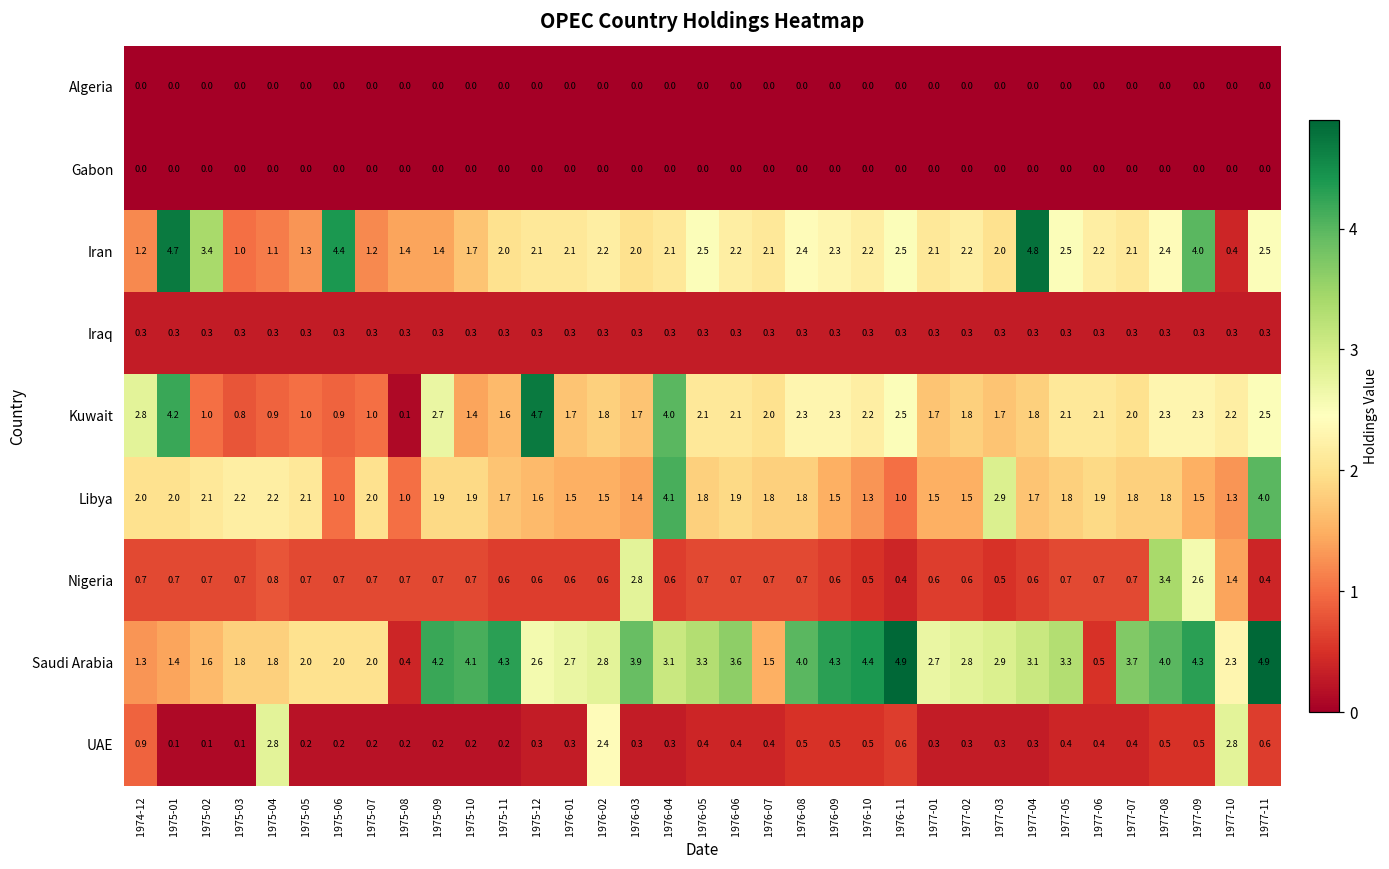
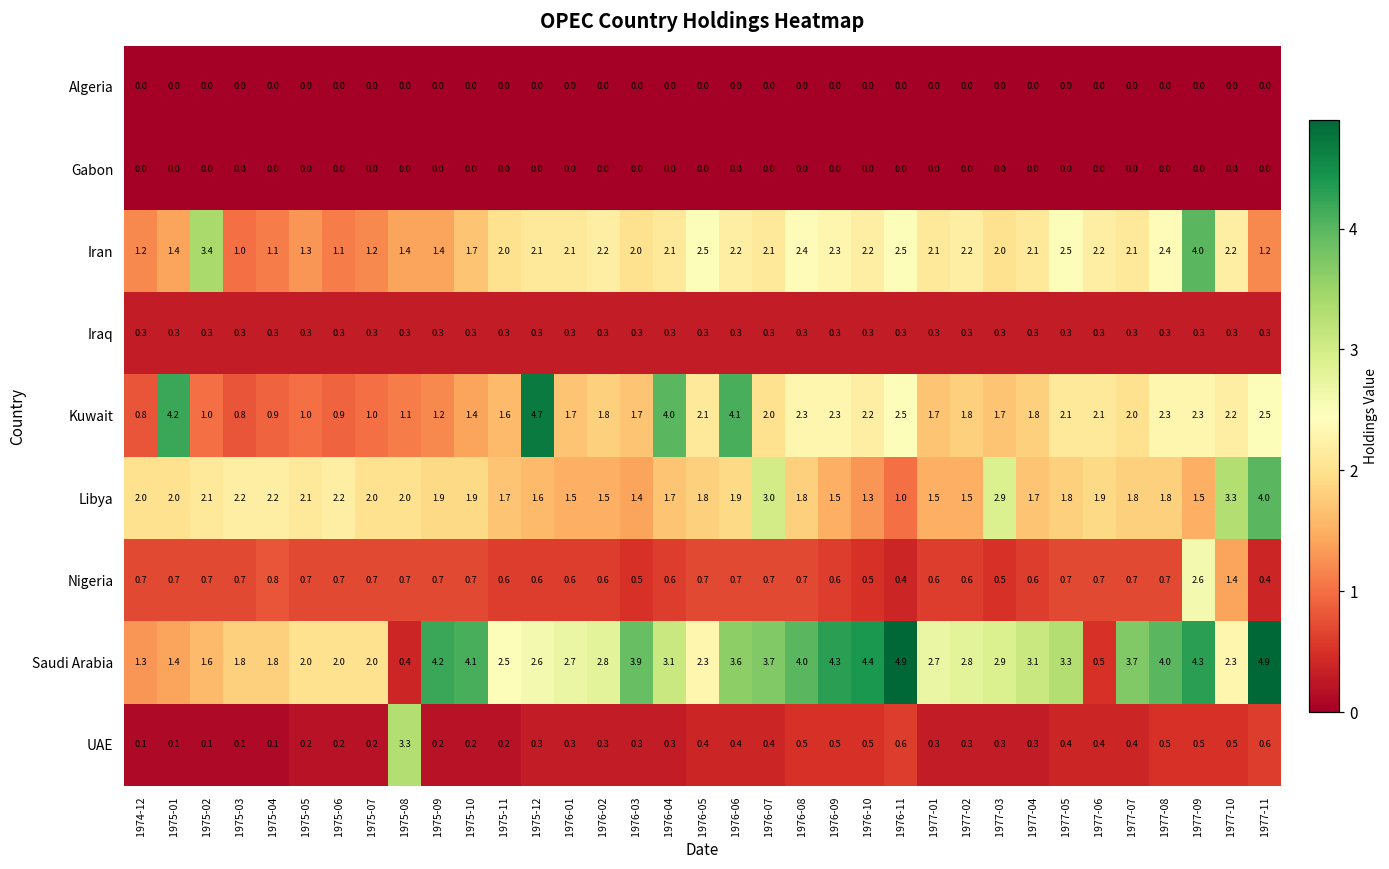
Iran, 1975-01: 4.7 -> 1.4
Iran, 1975-06: 4.4 -> 1.1
Iran, 1977-04: 4.8 -> 2.1
Iran, 1977-10: 0.4 -> 2.2
Iran, 1977-11: 2.5 -> 1.2
Kuwait, 1974-12: 2.8 -> 0.8
Kuwait, 1975-08: 0.1 -> 1.1
Kuwait, 1975-09: 2.7 -> 1.2
Kuwait, 1976-06: 2.1 -> 4.1
Libya, 1975-06: 1.0 -> 2.2
Libya, 1975-08: 1.0 -> 2.0
Libya, 1976-04: 4.1 -> 1.7
Libya, 1976-07: 1.8 -> 3.0
Libya, 1977-10: 1.3 -> 3.3
Nigeria, 1976-03: 2.8 -> 0.5
Nigeria, 1977-08: 3.4 -> 0.7
Saudi Arabia, 1975-11: 4.3 -> 2.5
Saudi Arabia, 1976-05: 3.3 -> 2.3
Saudi Arabia, 1976-07: 1.5 -> 3.7
UAE, 1974-12: 0.9 -> 0.1
UAE, 1975-04: 2.8 -> 0.1
UAE, 1975-08: 0.2 -> 3.3
UAE, 1976-02: 2.4 -> 0.3
UAE, 1977-10: 2.8 -> 0.5
